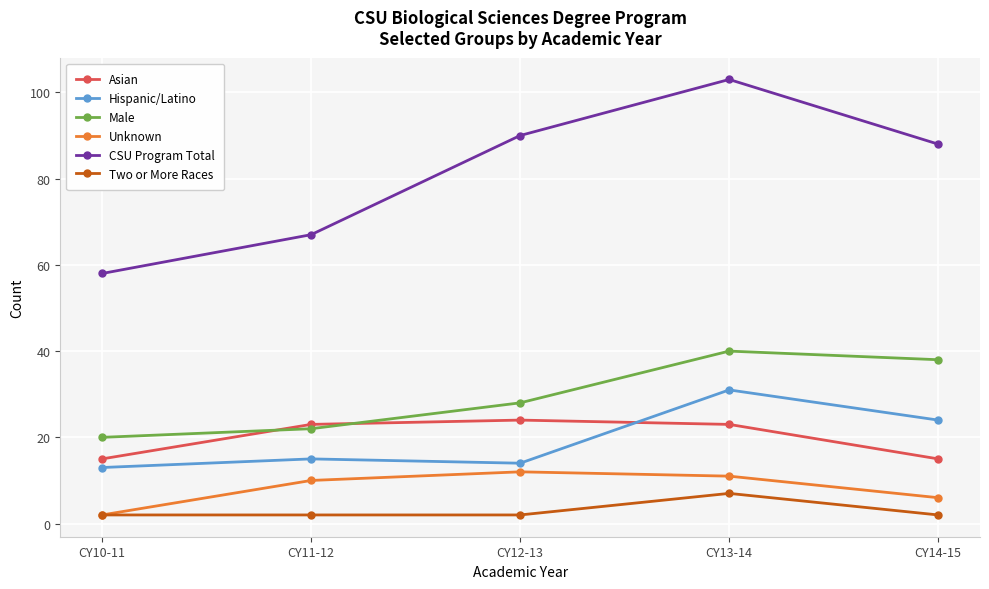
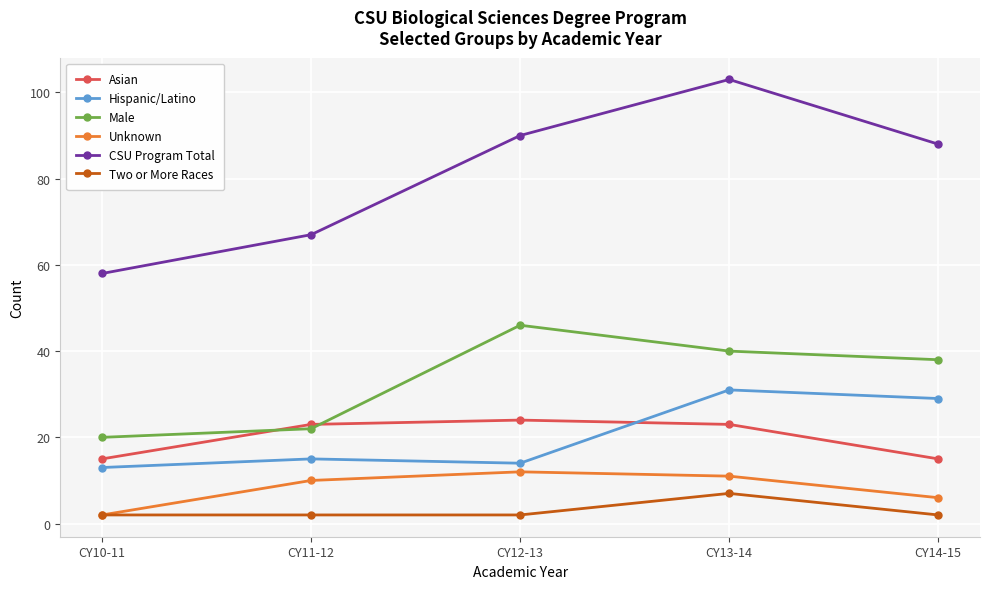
Male, CY12-13: 28 -> 46
Hispanic/Latino, CY14-15: 24 -> 29
